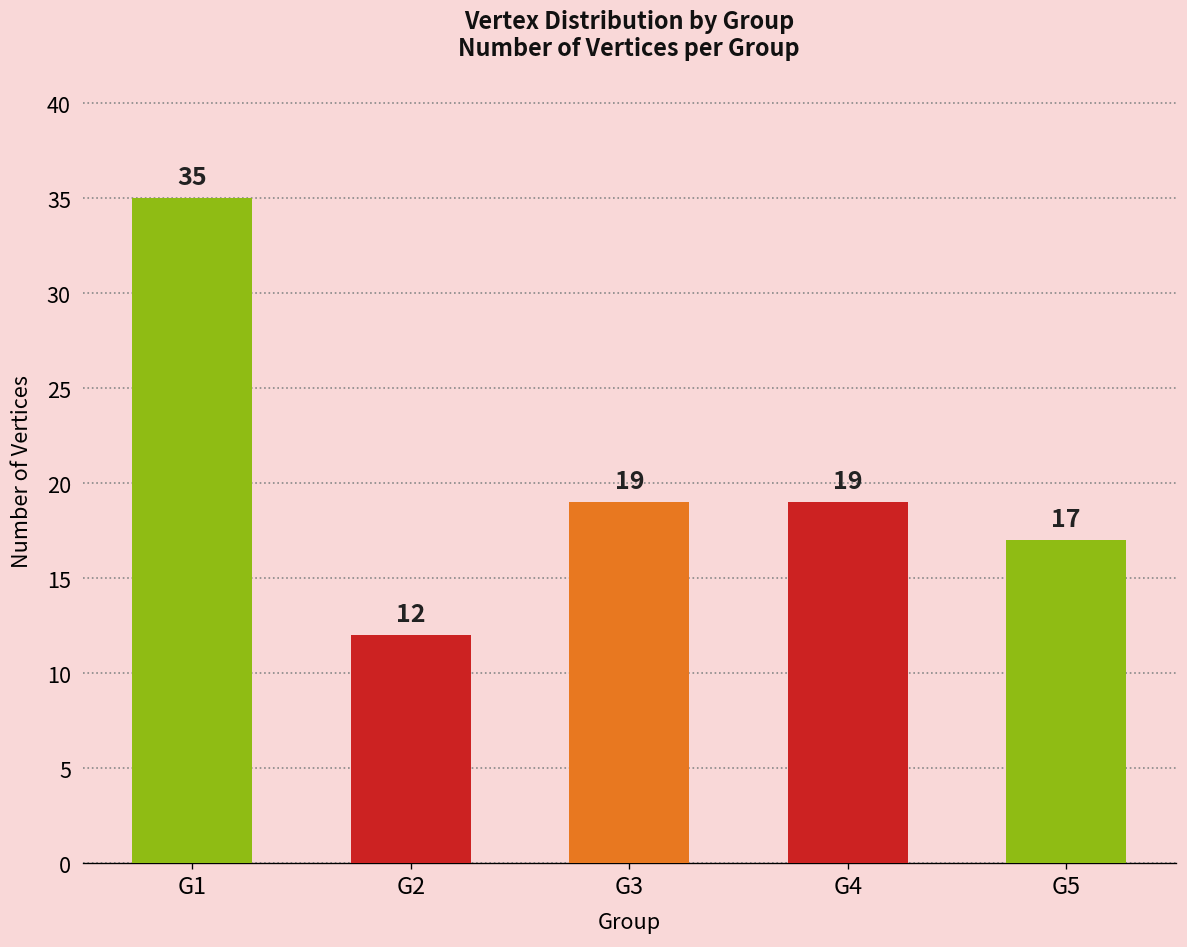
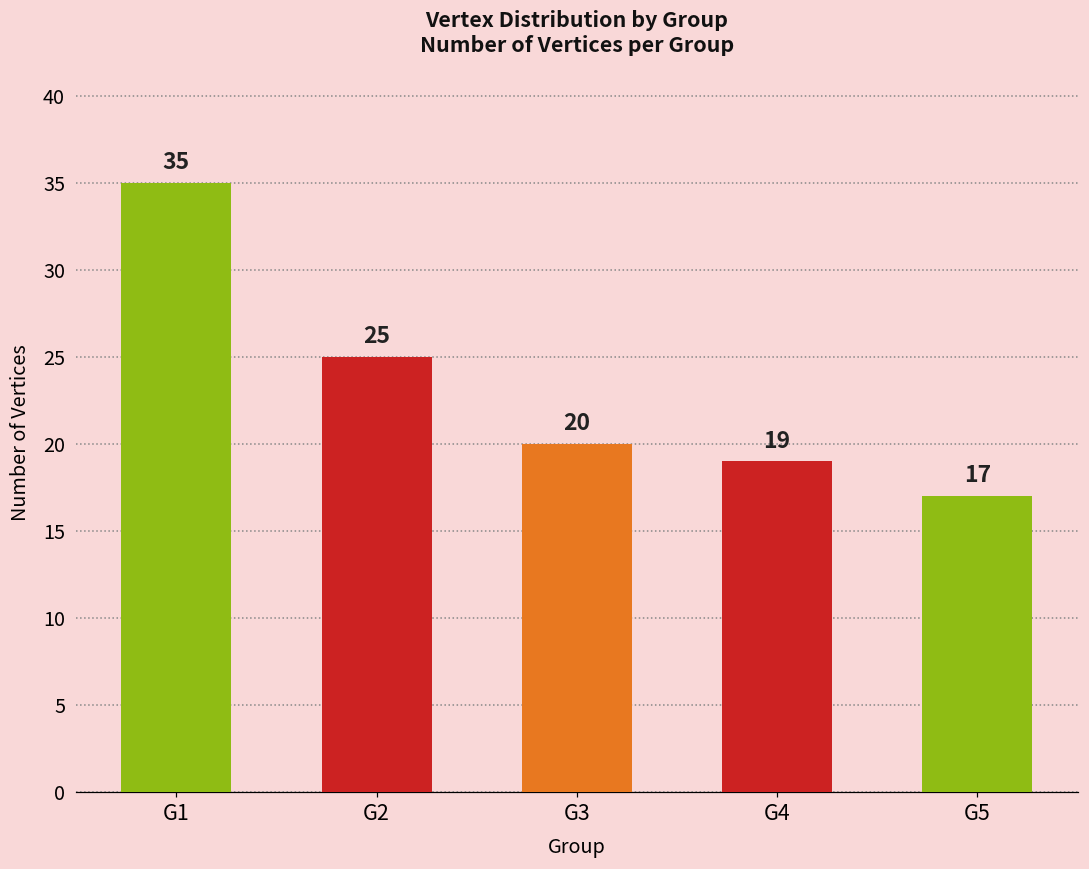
G2: 12 -> 25
G3: 19 -> 20
